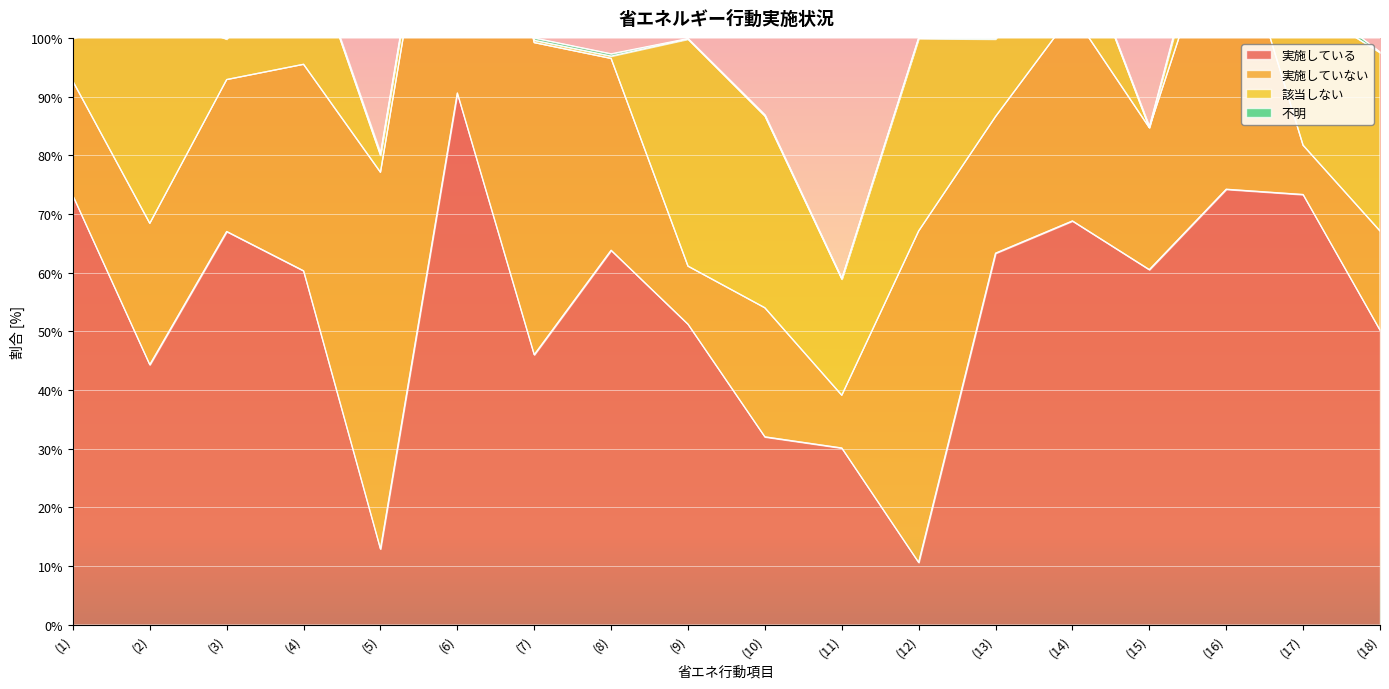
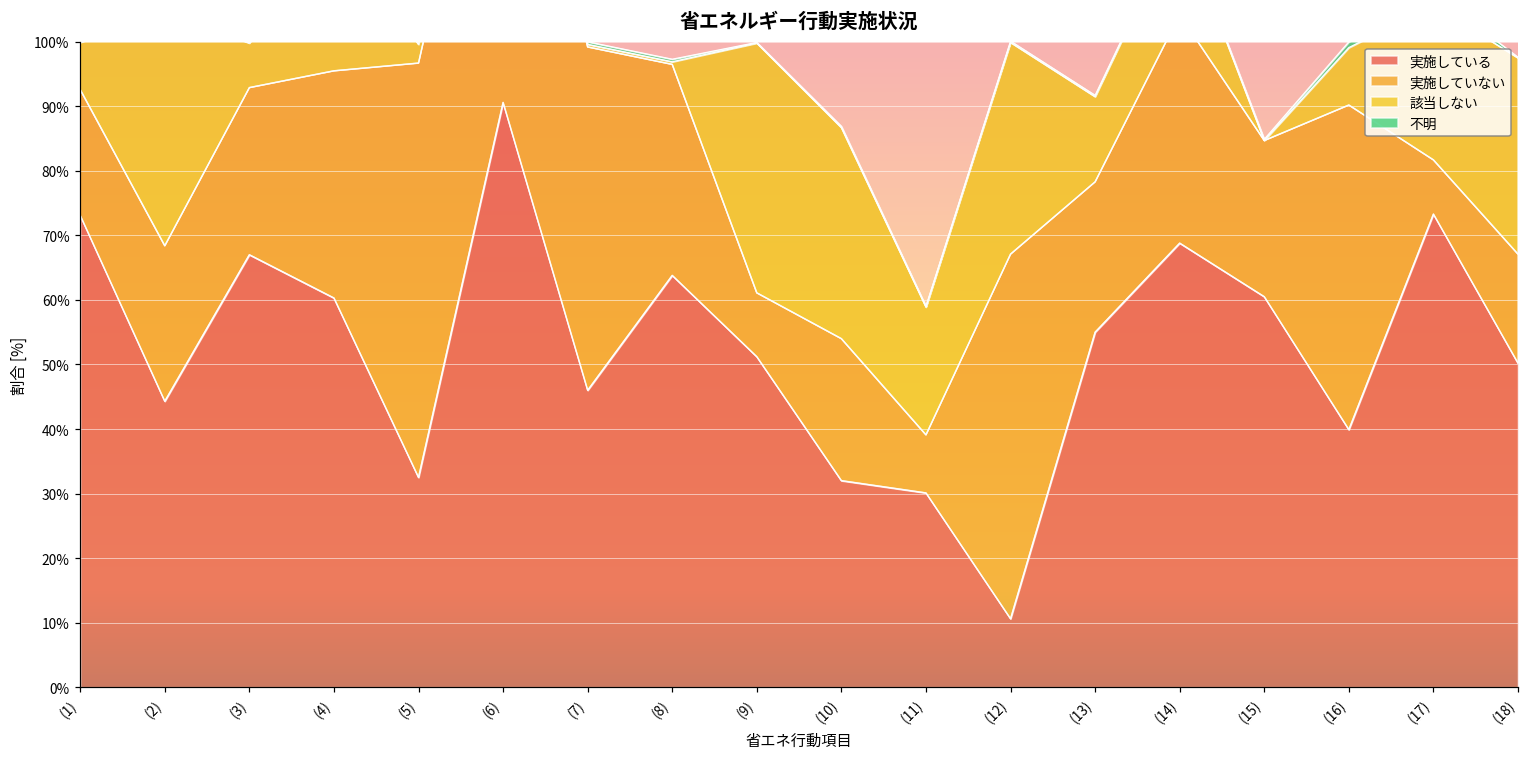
実施している, (5): 13% -> 33%
実施している, (13): 63% -> 55%
実施している, (16): 74% -> 40%
